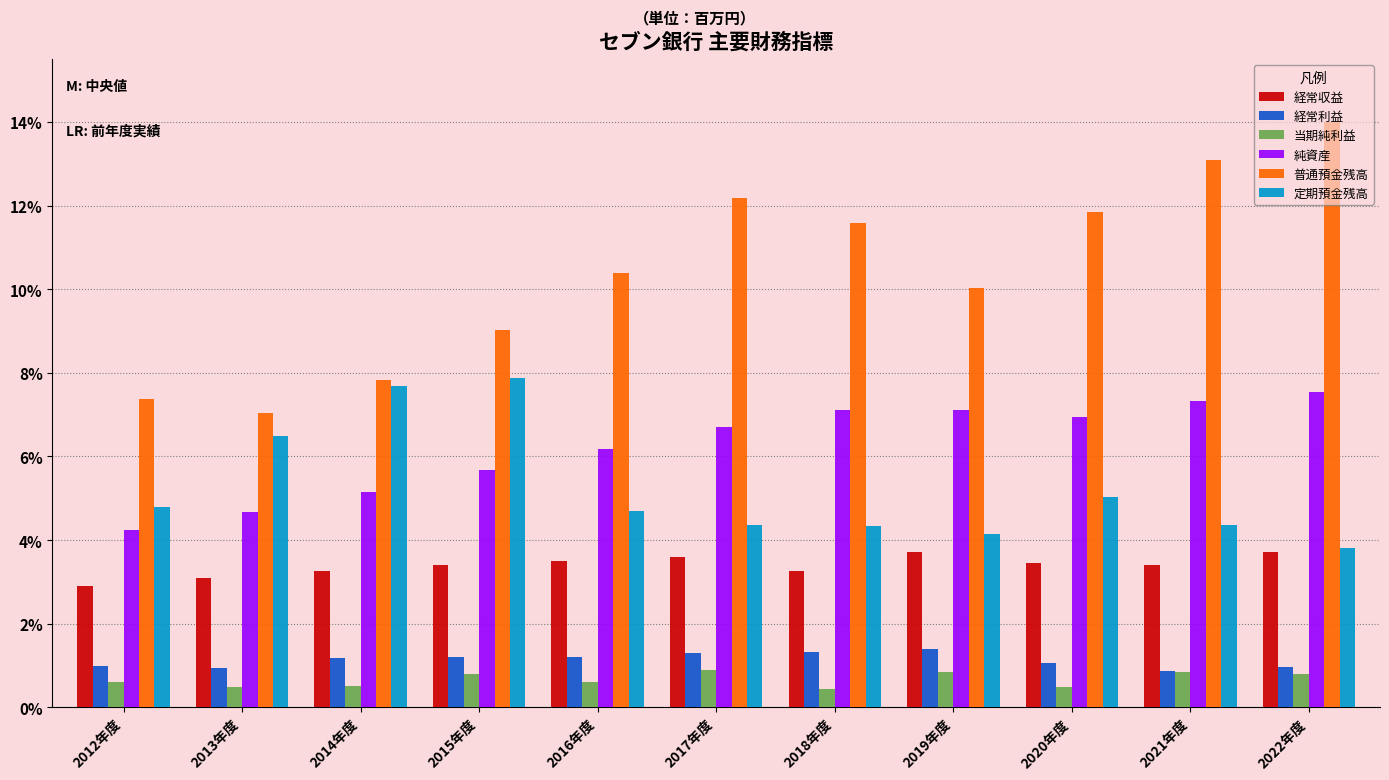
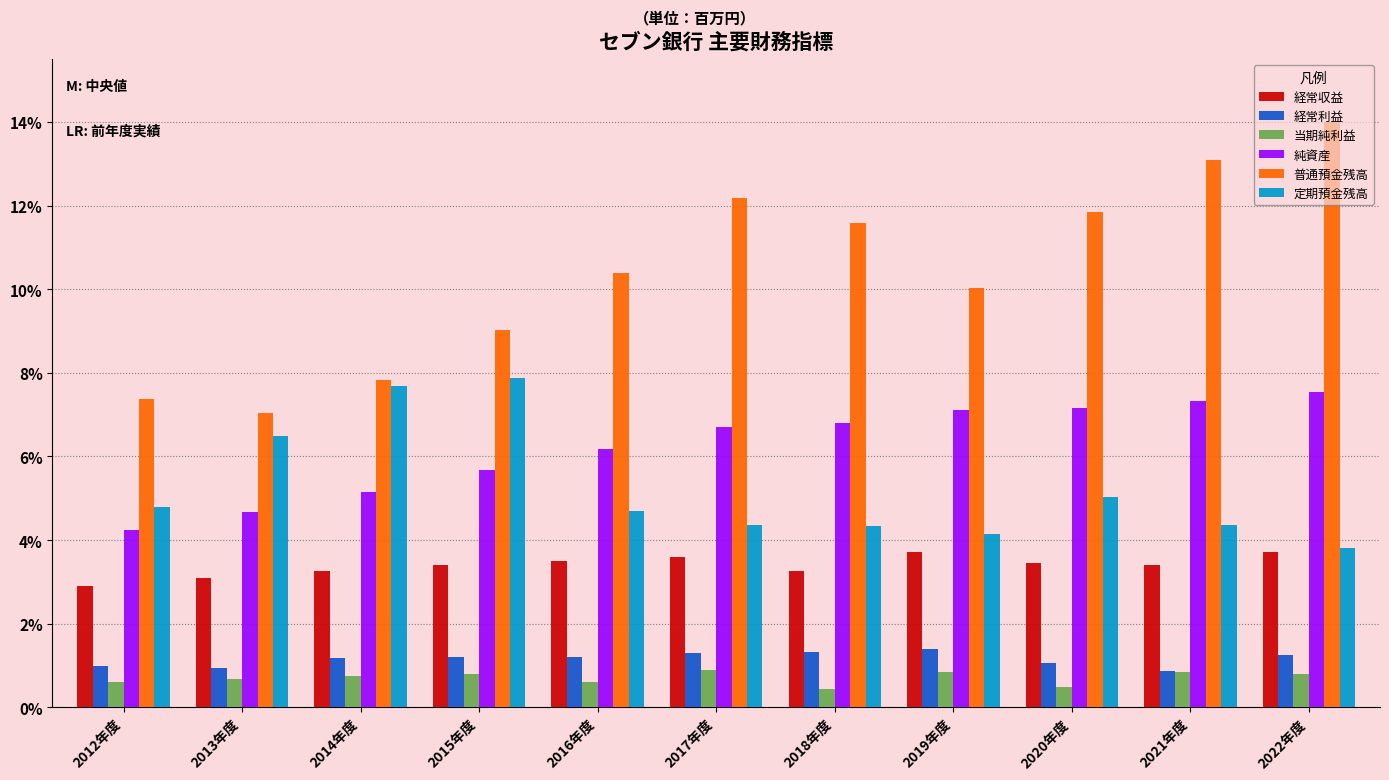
当期純利益, 2013年度: 0.5% -> 0.7%
当期純利益, 2014年度: 0.5% -> 0.8%
純資産, 2018年度: 7.1% -> 6.8%
純資産, 2020年度: 6.9% -> 7.2%
経常利益, 2022年度: 1.0% -> 1.3%
